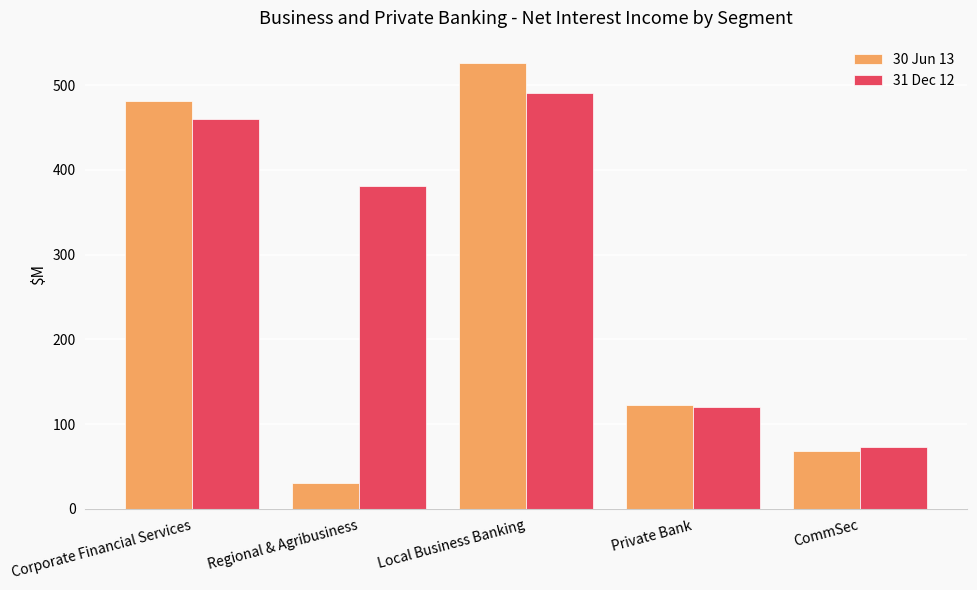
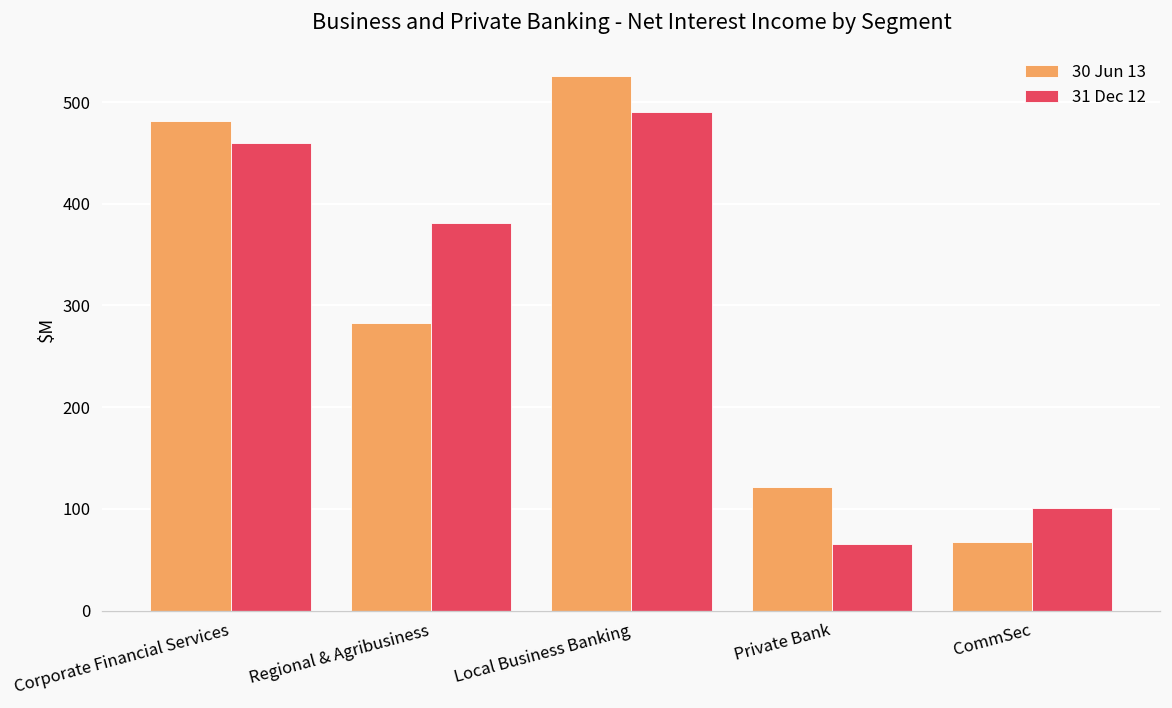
30 Jun 13, Regional & Agribusiness: 30 -> 280
31 Dec 12, Private Bank: 120 -> 70
31 Dec 12, CommSec: 70 -> 100
